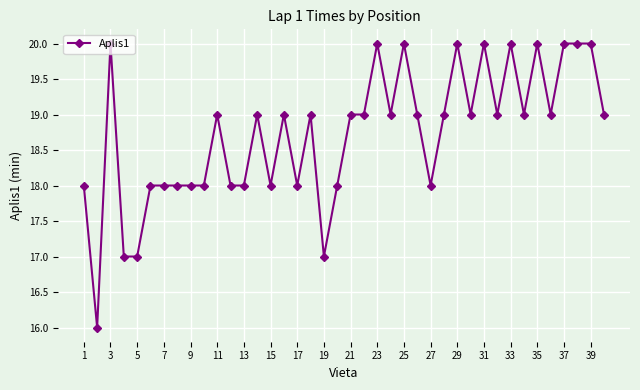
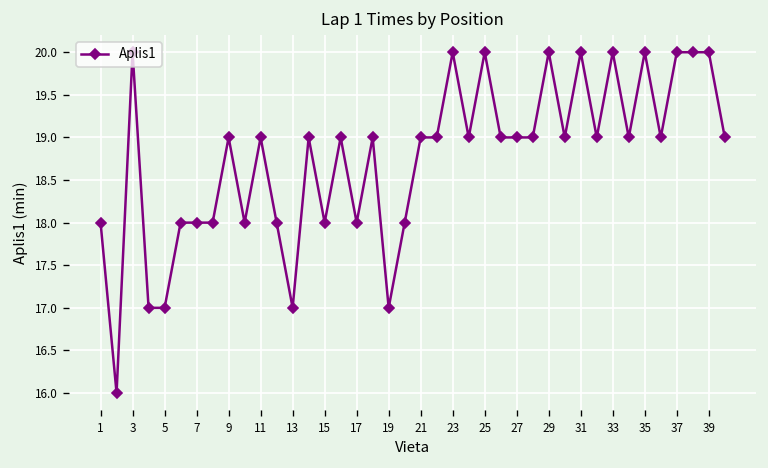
9: 18 -> 19
13: 18 -> 17
27: 18 -> 19
